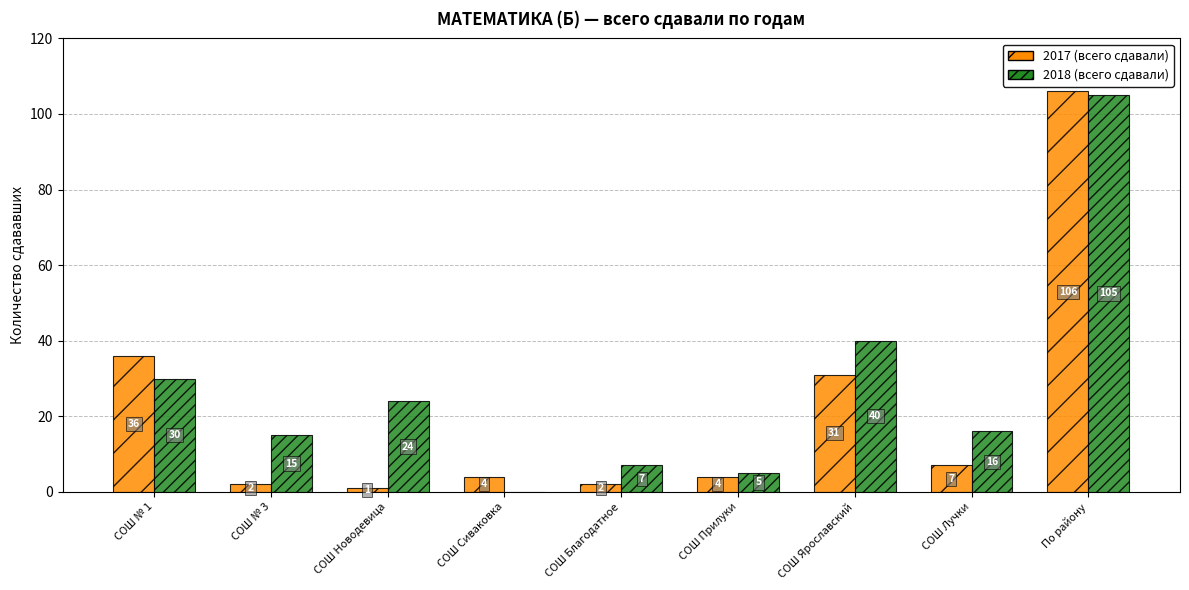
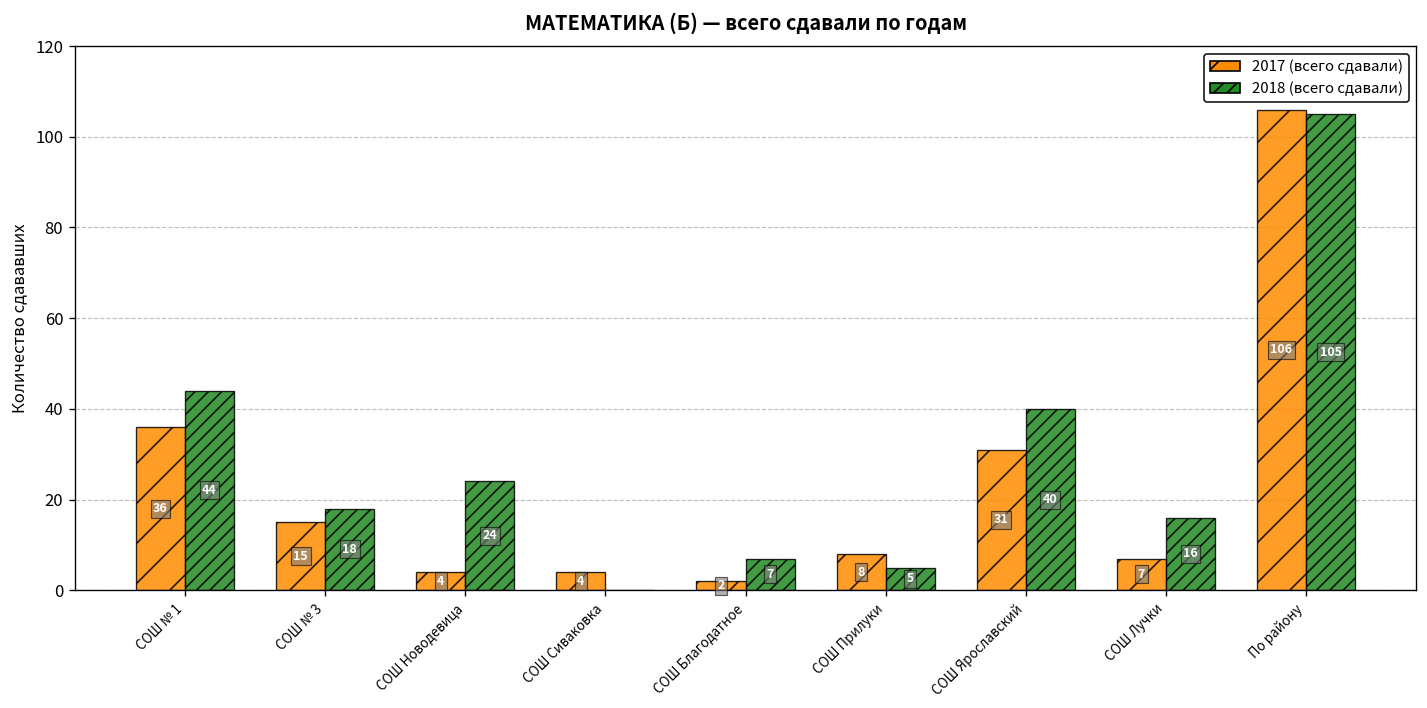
2018 (всего сдавали), СОШ № 1: 30 -> 44
2017 (всего сдавали), СОШ № 3: 2 -> 15
2018 (всего сдавали), СОШ № 3: 15 -> 18
2017 (всего сдавали), СОШ Новодевица: 1 -> 4
2017 (всего сдавали), СОШ Прилуки: 4 -> 8
